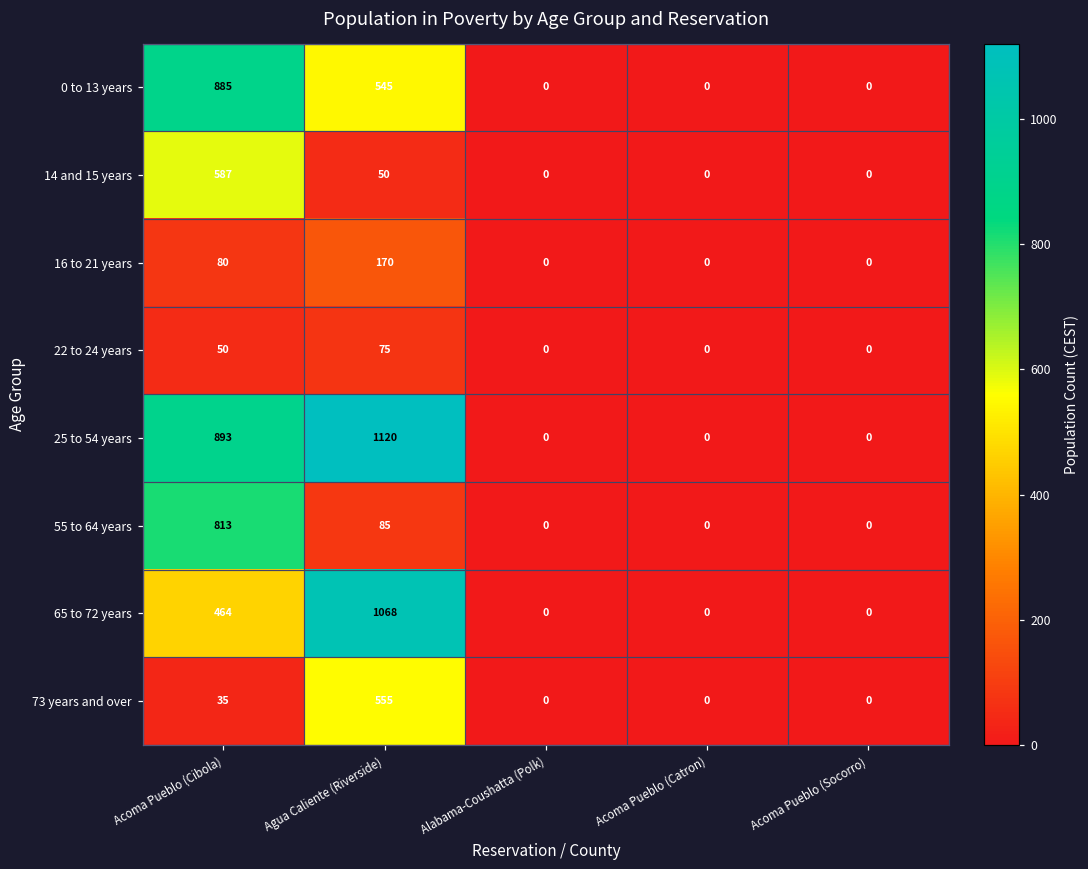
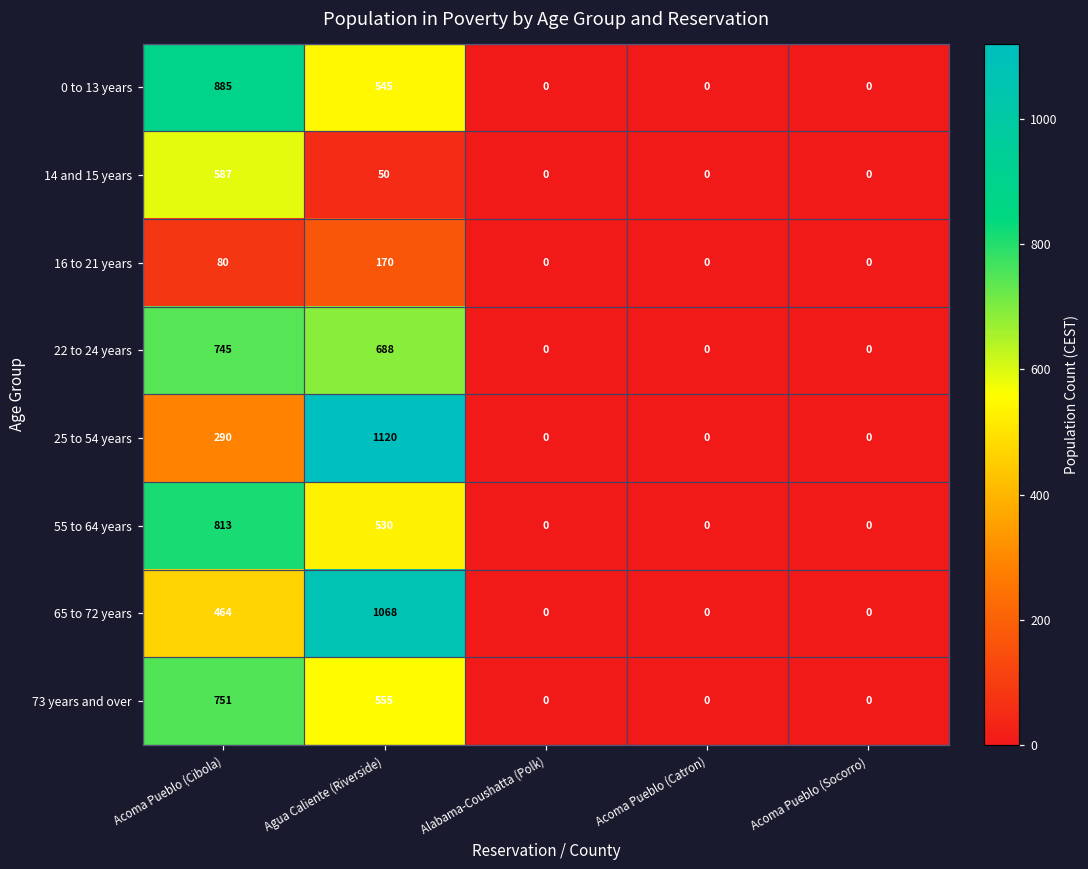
22 to 24 years, Acoma Pueblo (Cibola): 50 -> 745
22 to 24 years, Agua Caliente (Riverside): 75 -> 688
25 to 54 years, Acoma Pueblo (Cibola): 893 -> 290
55 to 64 years, Agua Caliente (Riverside): 85 -> 530
73 years and over, Acoma Pueblo (Cibola): 35 -> 751
